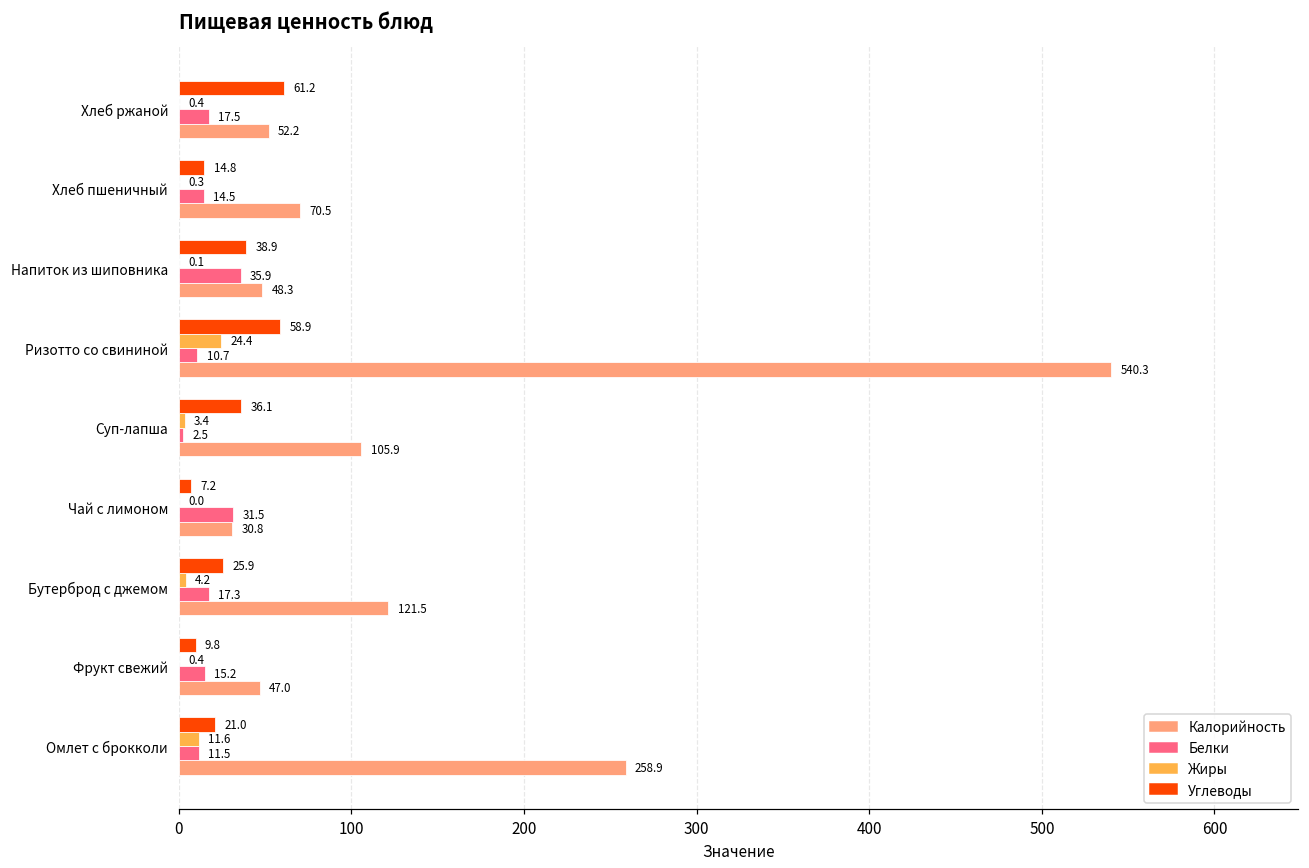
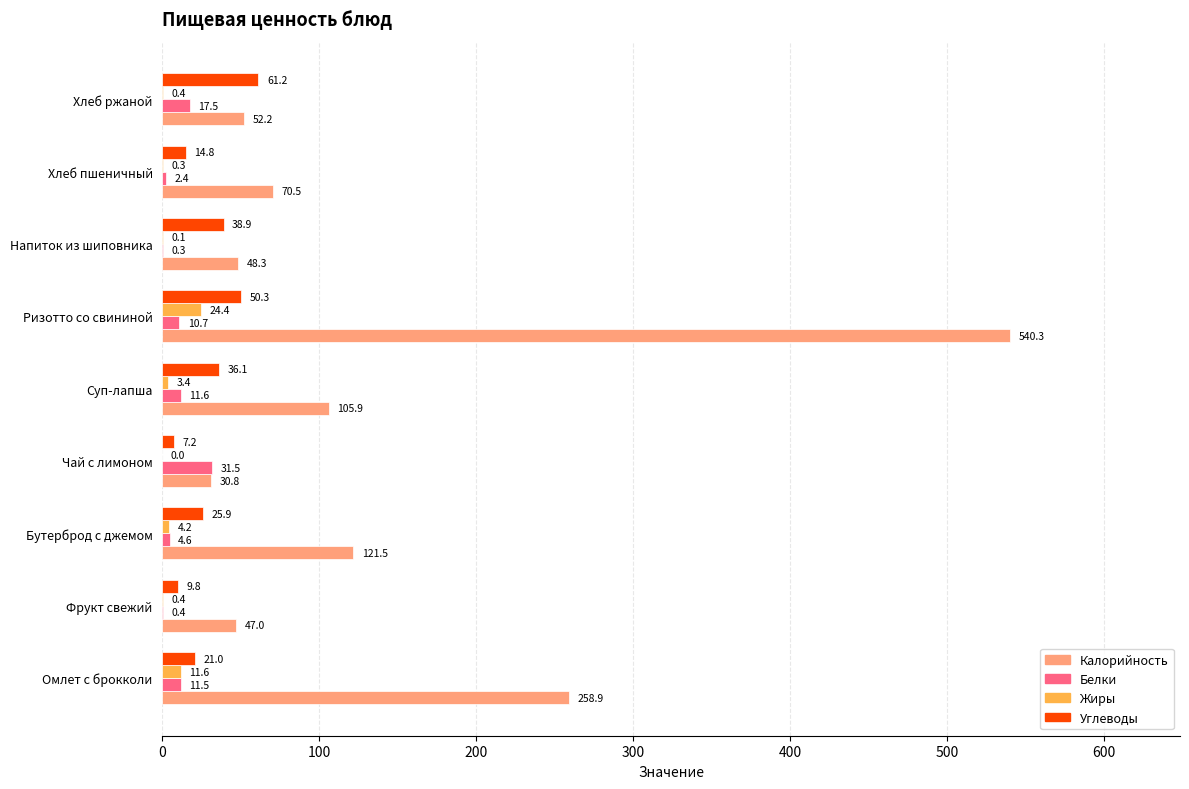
Белки, Хлеб пшеничный: 14.5 -> 2.4
Белки, Напиток из шиповника: 35.9 -> 0.3
Углеводы, Ризотто со свининой: 58.9 -> 50.3
Белки, Суп-лапша: 2.5 -> 11.6
Белки, Бутерброд с джемом: 17.3 -> 4.6
Белки, Фрукт свежий: 15.2 -> 0.4
